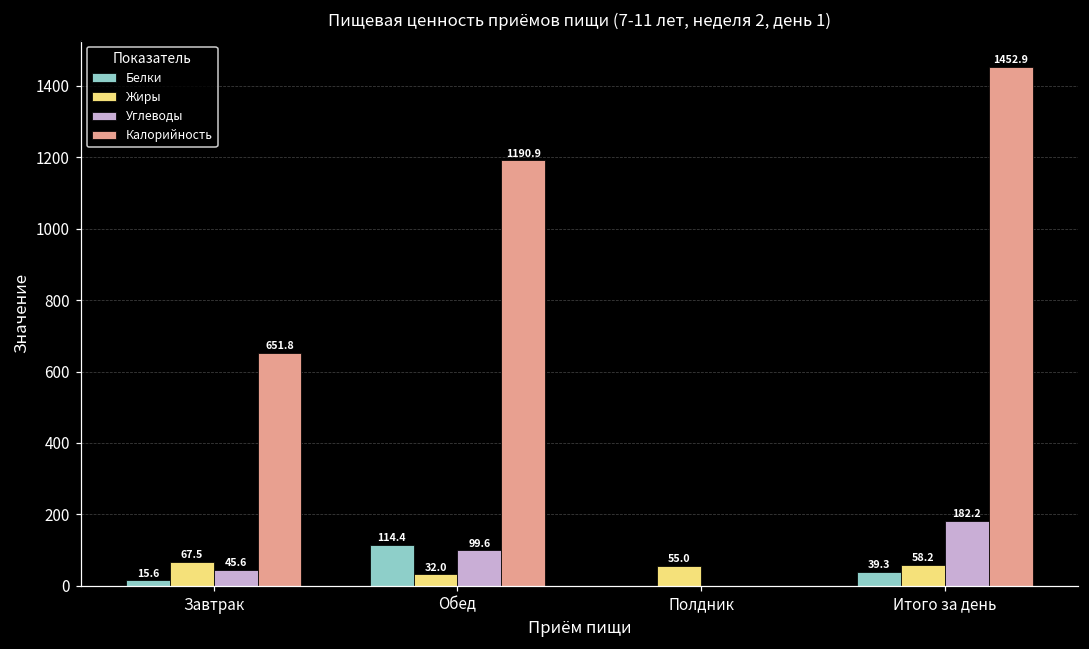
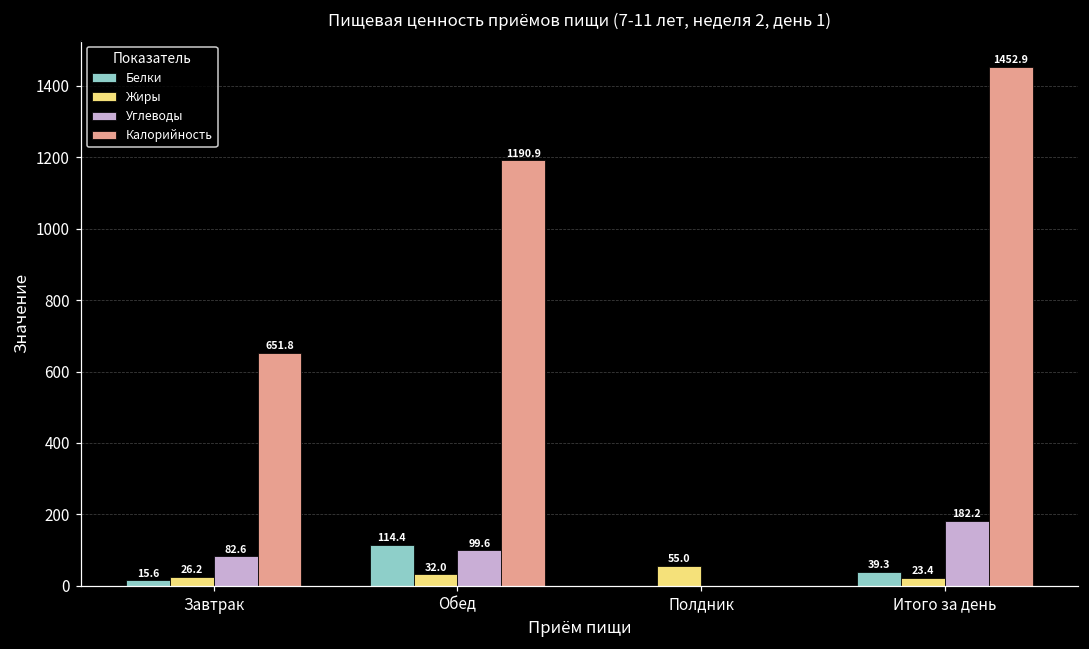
Жиры, Завтрак: 67.5 -> 26.2
Углеводы, Завтрак: 45.6 -> 82.6
Жиры, Итого за день: 58.2 -> 23.4
